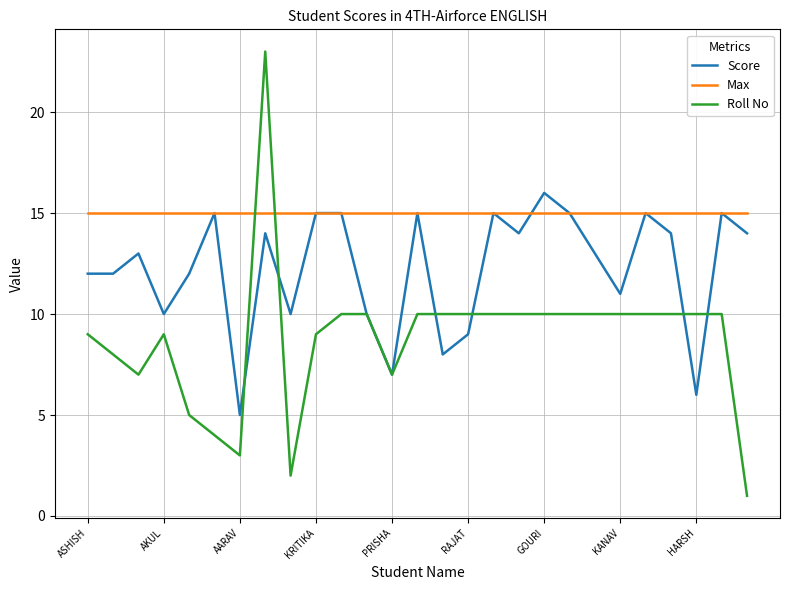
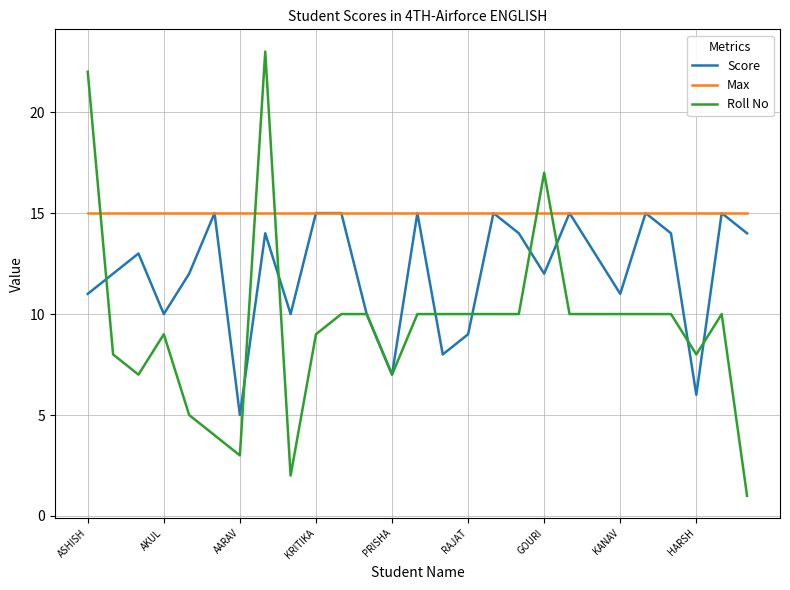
Score, ASHISH: 12 -> 11
Roll No, ASHISH: 9 -> 22
Score, GOURI: 16 -> 12
Roll No, GOURI: 10 -> 17
Roll No, HARSH: 10 -> 8
